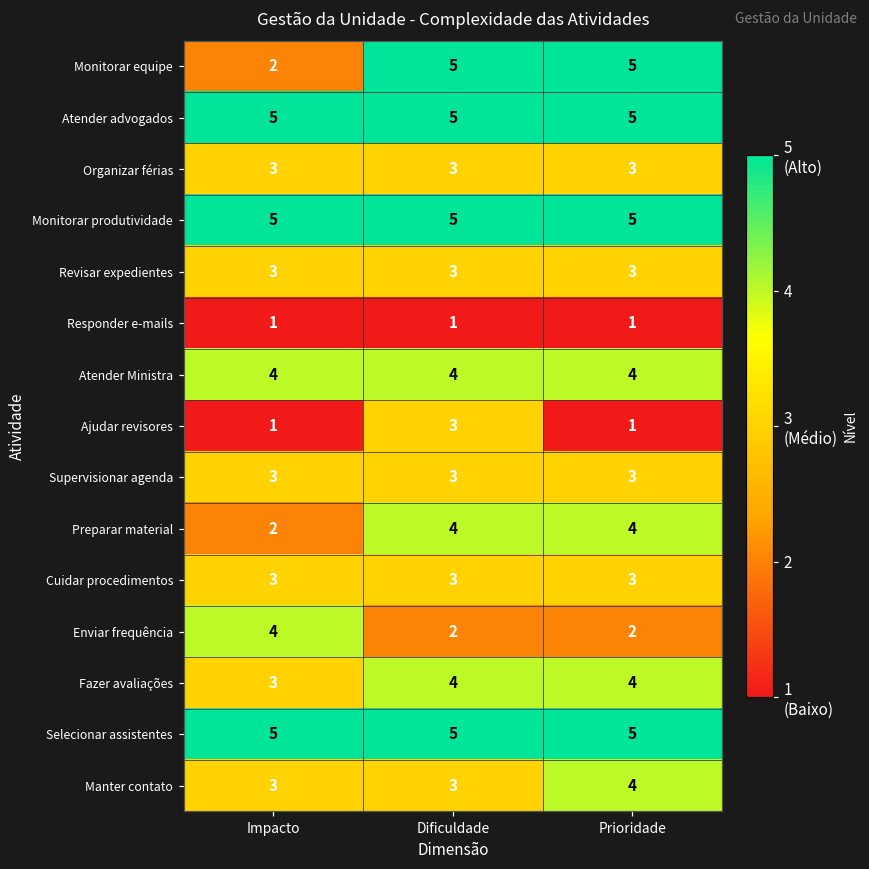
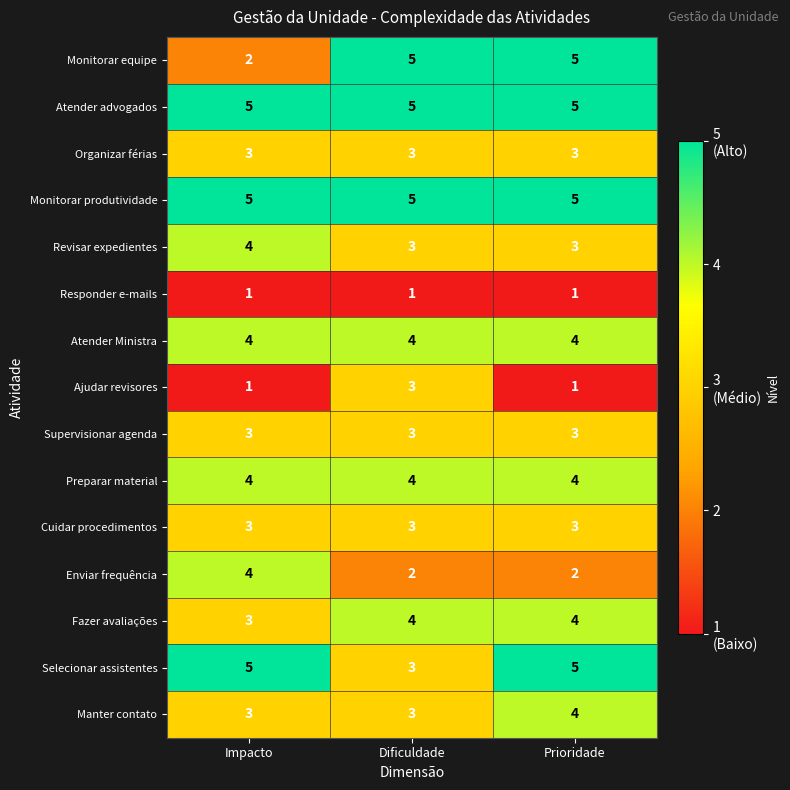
Revisar expedientes, Impacto: 3 -> 4
Preparar material, Impacto: 2 -> 4
Selecionar assistentes, Dificuldade: 5 -> 3
